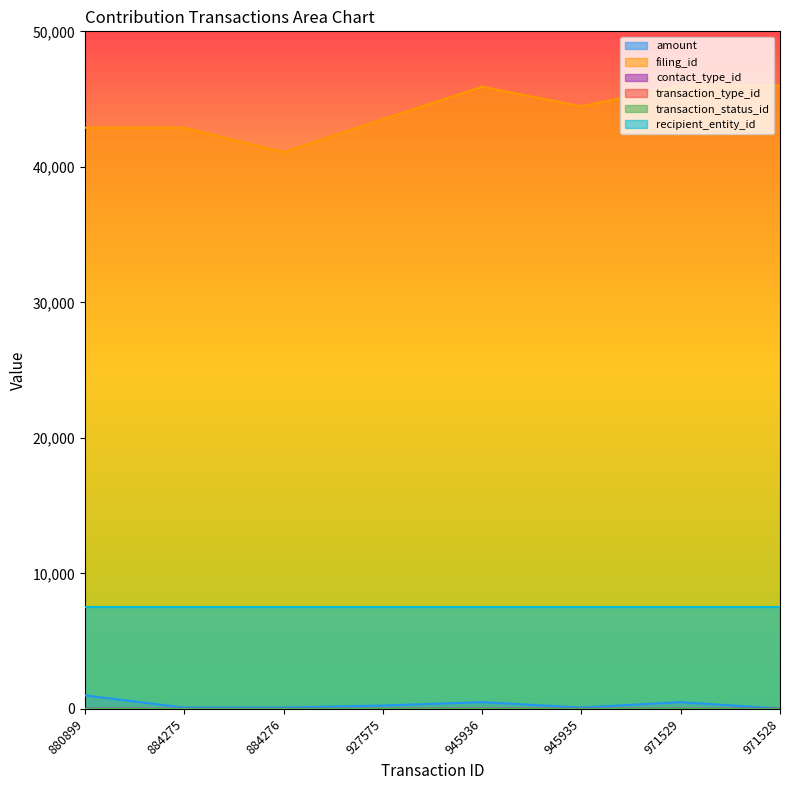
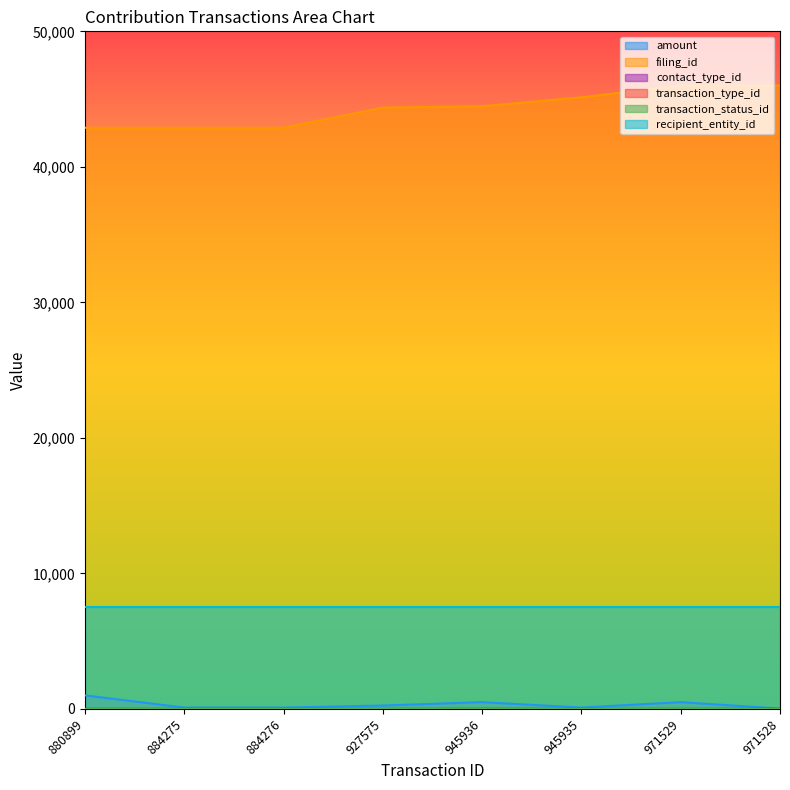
filing_id, 884276: 41,100 -> 42,900
filing_id, 927575: 43,500 -> 44,400
filing_id, 945936: 45,900 -> 44,500
filing_id, 945935: 44,500 -> 45,100
